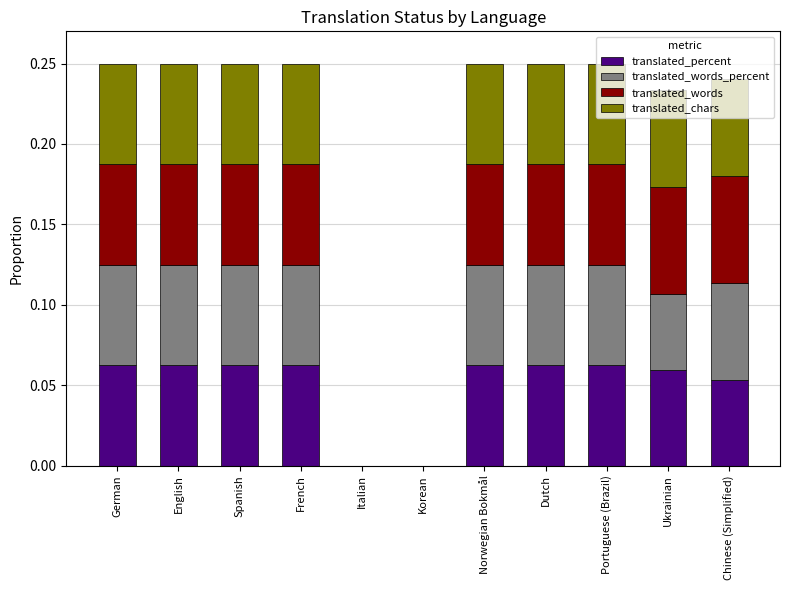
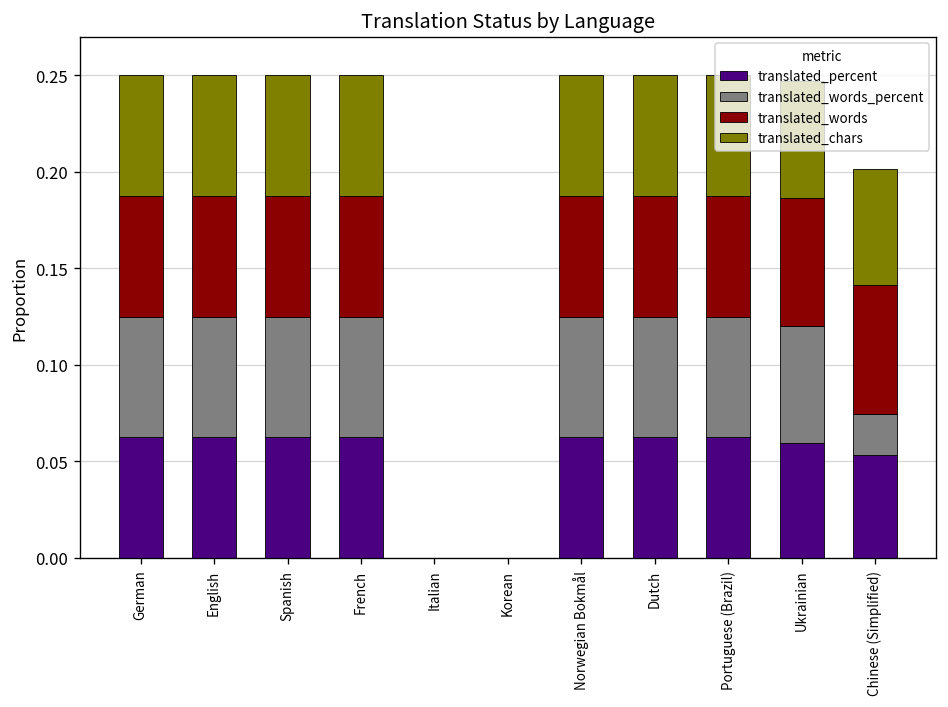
translated_words_percent, Ukrainian: 0.047 -> 0.061
translated_words_percent, Chinese (Simplified): 0.061 -> 0.022
